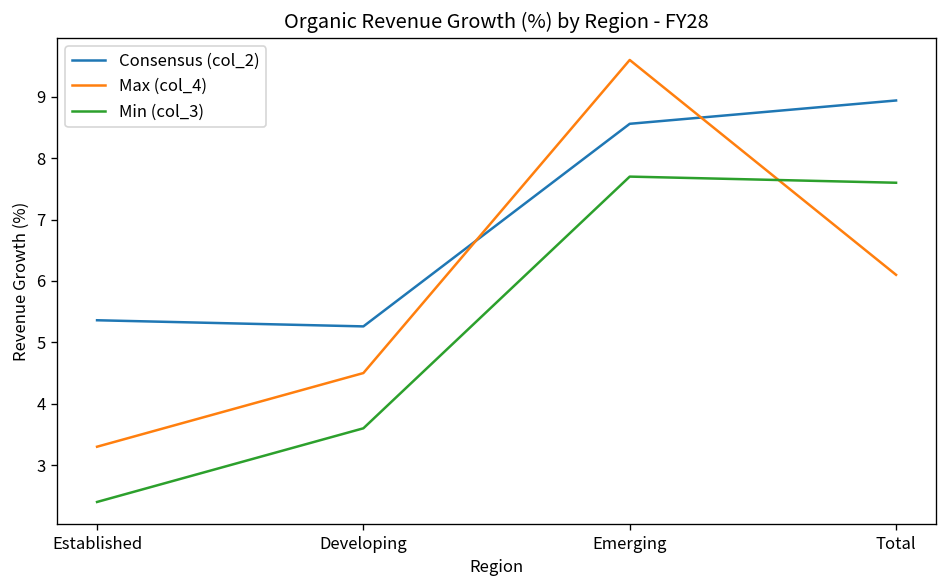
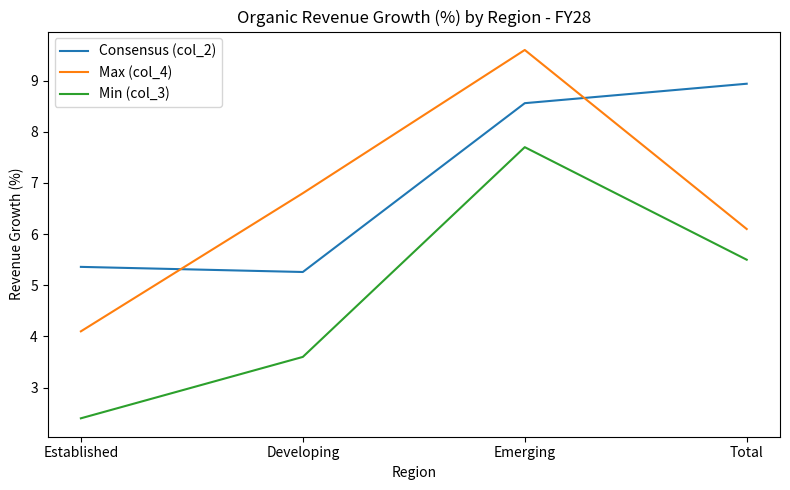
Max (col_4), Established: 3.3 -> 4.1
Max (col_4), Developing: 4.5 -> 6.8
Min (col_3), Total: 7.6 -> 5.5
